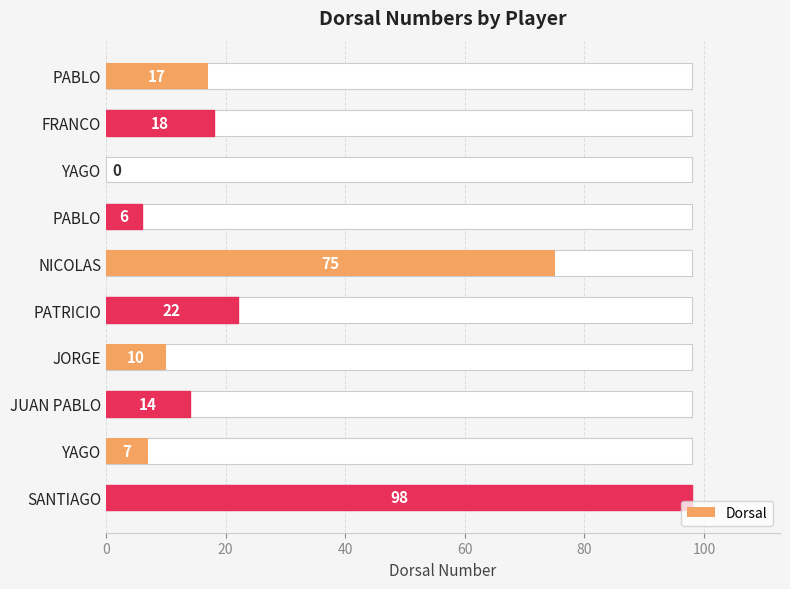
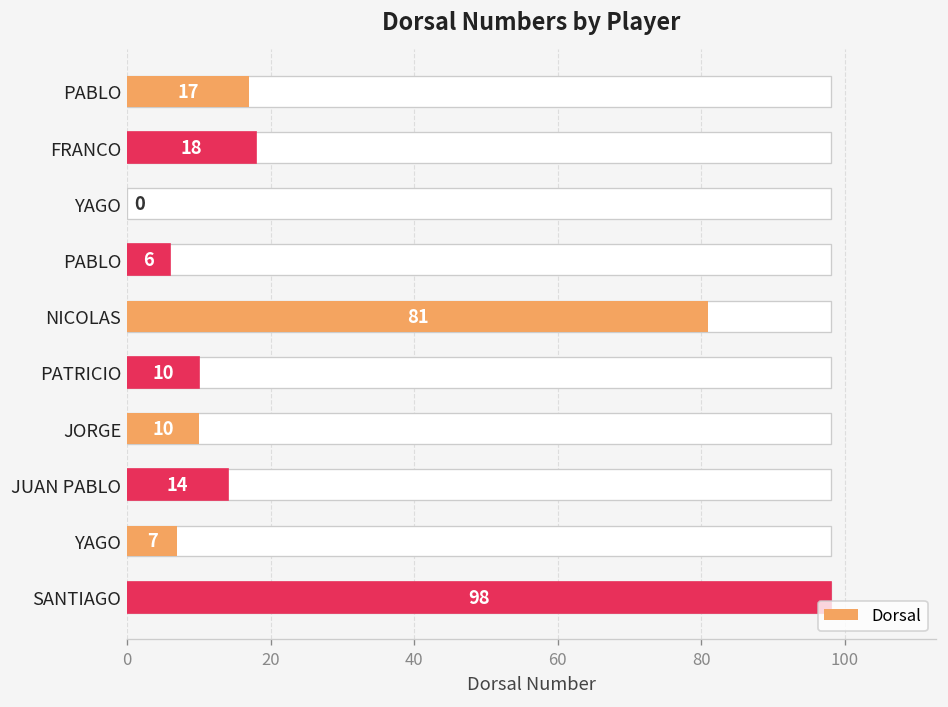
Dorsal, NICOLAS: 75 -> 81
Dorsal, PATRICIO: 22 -> 10
